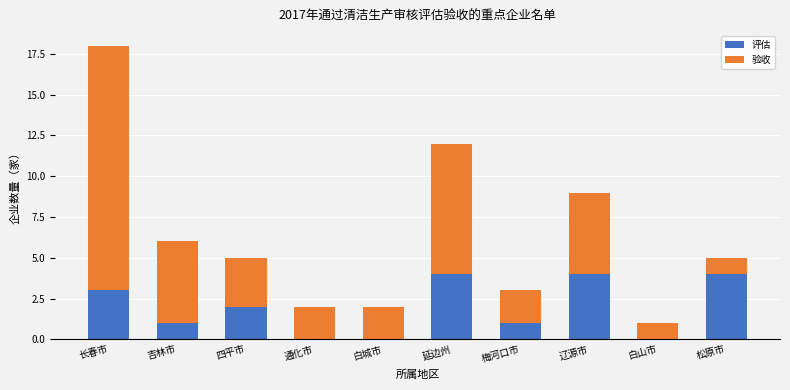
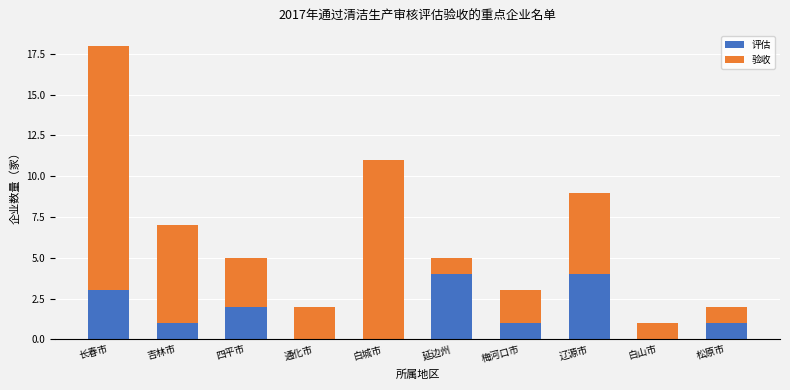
验收, 吉林市: 5 -> 6
验收, 白城市: 2 -> 11
验收, 延边州: 8 -> 1
评估, 松原市: 4 -> 1
